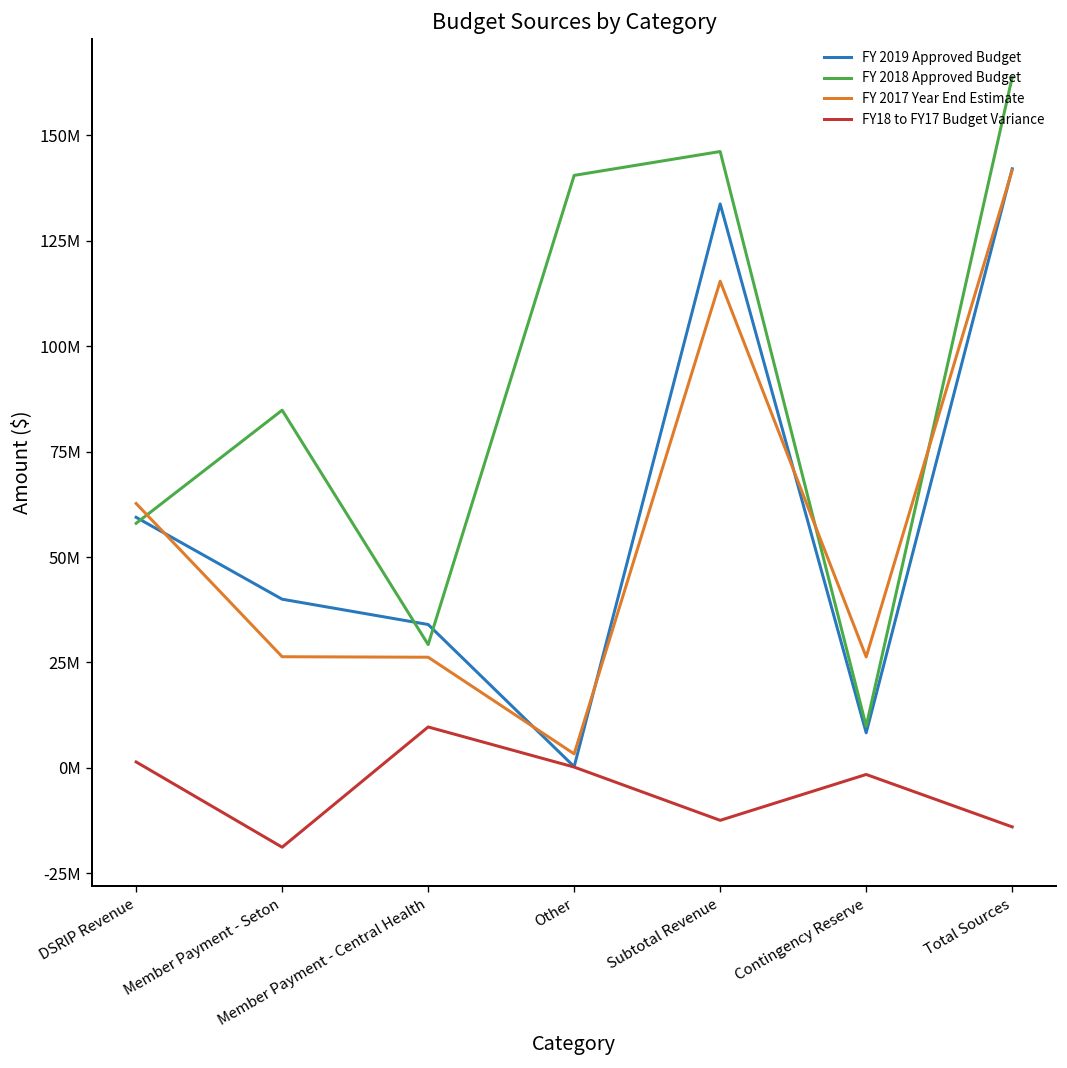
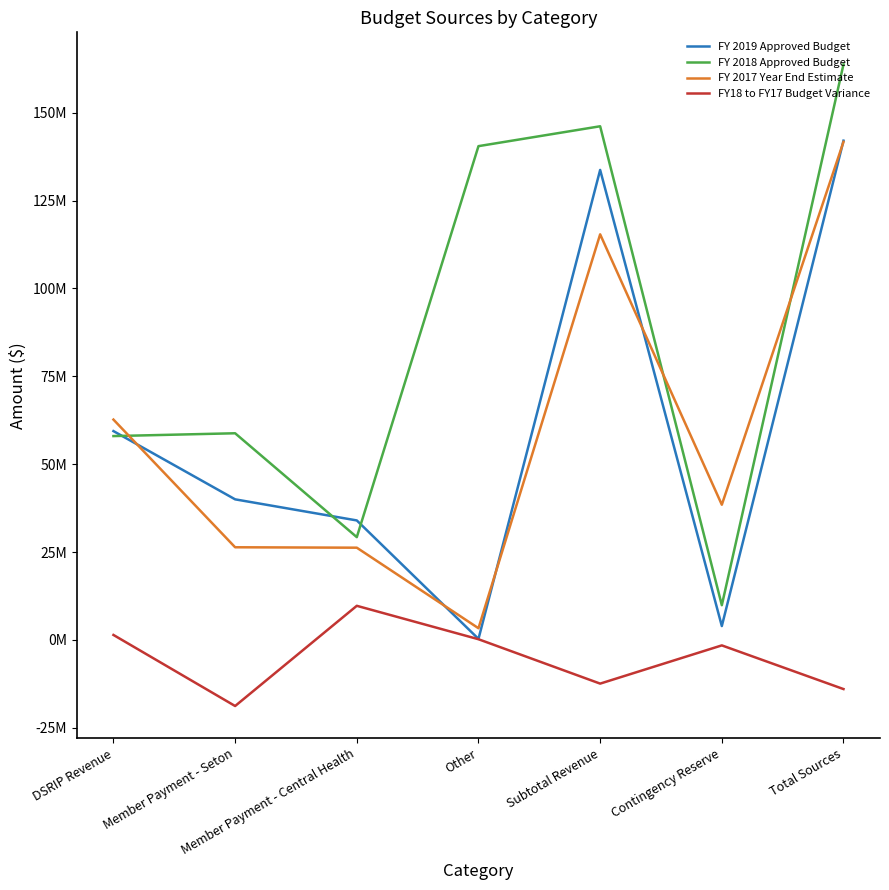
FY 2018 Approved Budget, Member Payment - Seton: 85000000 -> 59000000
FY 2019 Approved Budget, Contingency Reserve: 8000000 -> 4000000
FY 2017 Year End Estimate, Contingency Reserve: 26000000 -> 38000000
